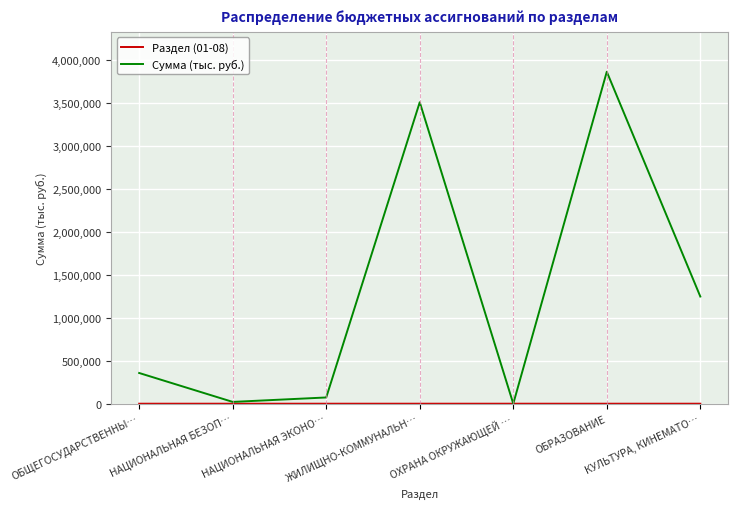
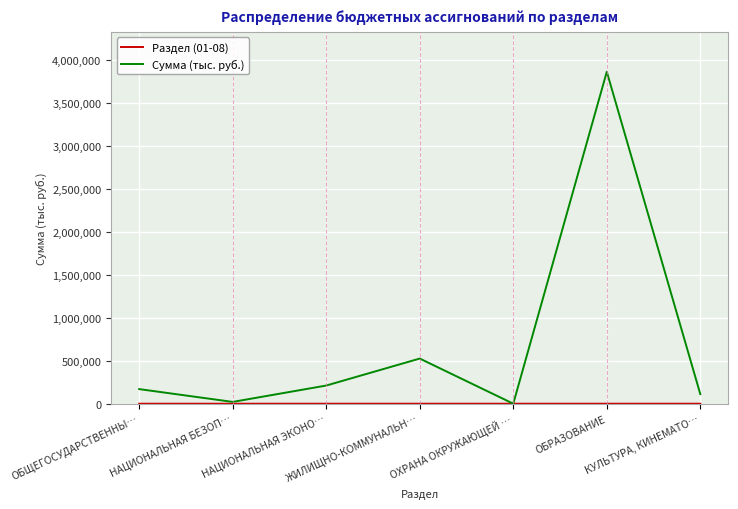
Сумма (тыс. руб.), ОБЩЕГОСУДАРСТВЕННЫ…: 400,000 -> 200,000
Сумма (тыс. руб.), НАЦИОНАЛЬНАЯ ЭКОНО…: 100,000 -> 200,000
Сумма (тыс. руб.), ЖИЛИЩНО-КОММУНАЛЬН…: 3,500,000 -> 500,000
Сумма (тыс. руб.), КУЛЬТУРА, КИНЕМАТО…: 1,200,000 -> 100,000
